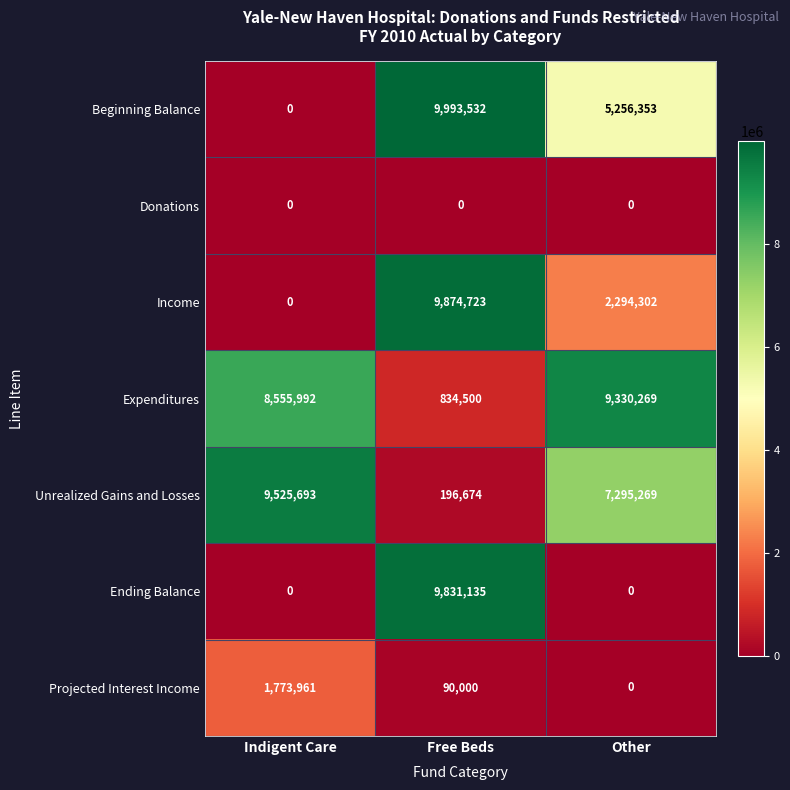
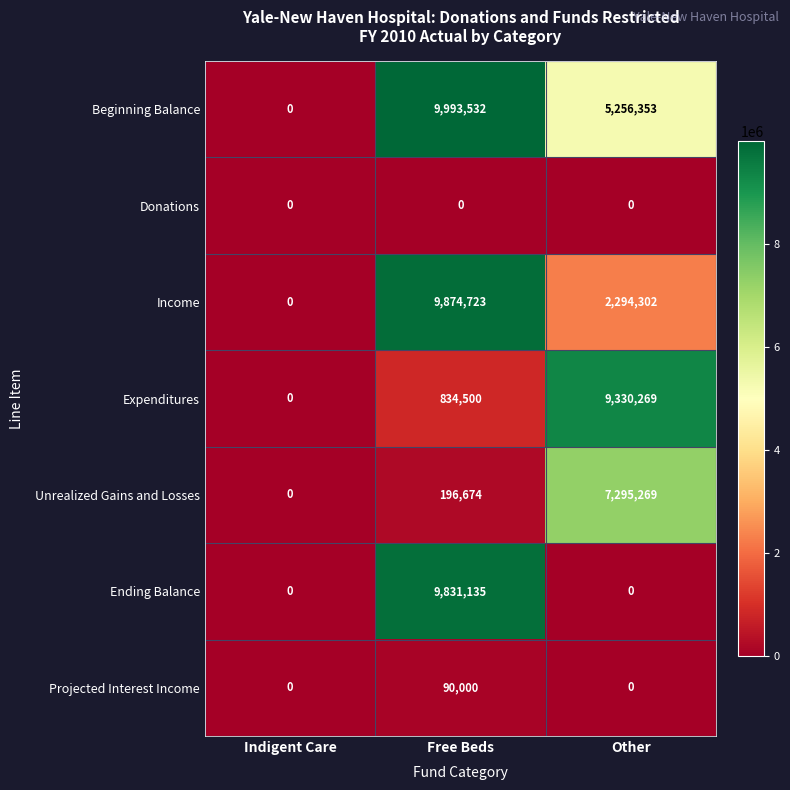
Expenditures, Indigent Care: 8,555,992 -> 0
Unrealized Gains and Losses, Indigent Care: 9,525,693 -> 0
Projected Interest Income, Indigent Care: 1,773,961 -> 0
